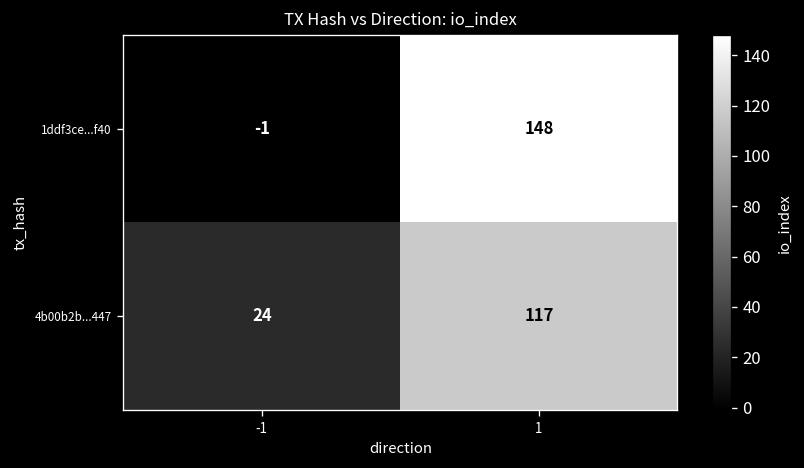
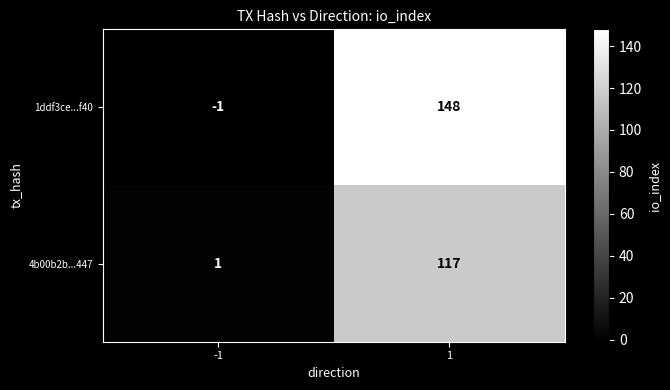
4b00b2b...447, -1: 24 -> 1
